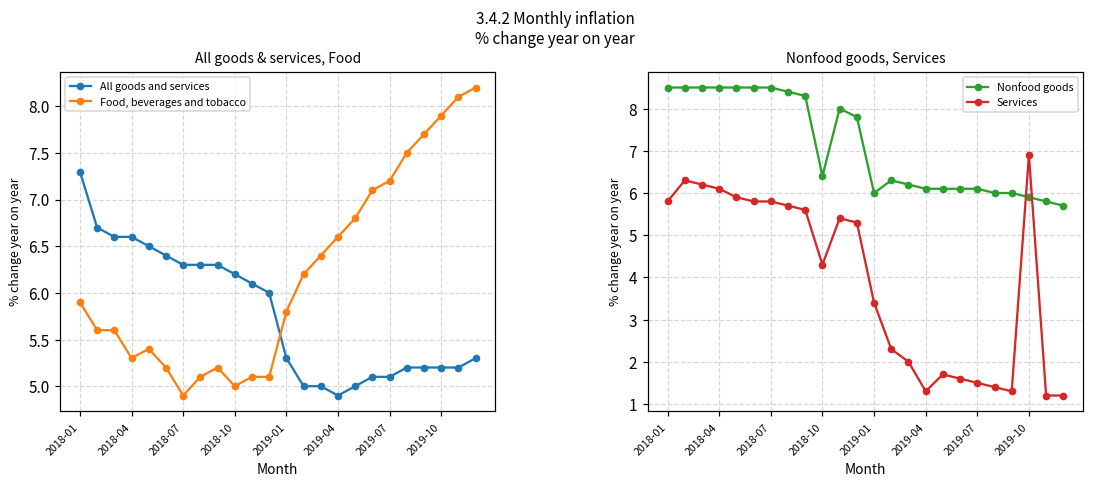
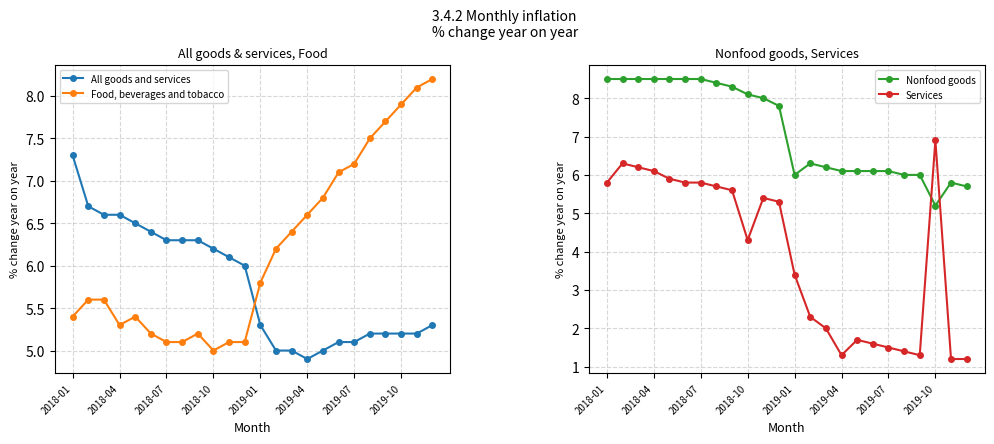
All goods & services, Food, Food, beverages and tobacco, 2018-01: 5.9 -> 5.4
All goods & services, Food, Food, beverages and tobacco, 2018-07: 4.9 -> 5.1
Nonfood goods, Services, Nonfood goods, 2018-10: 6.4 -> 8.1
Nonfood goods, Services, Nonfood goods, 2019-10: 5.9 -> 5.2
